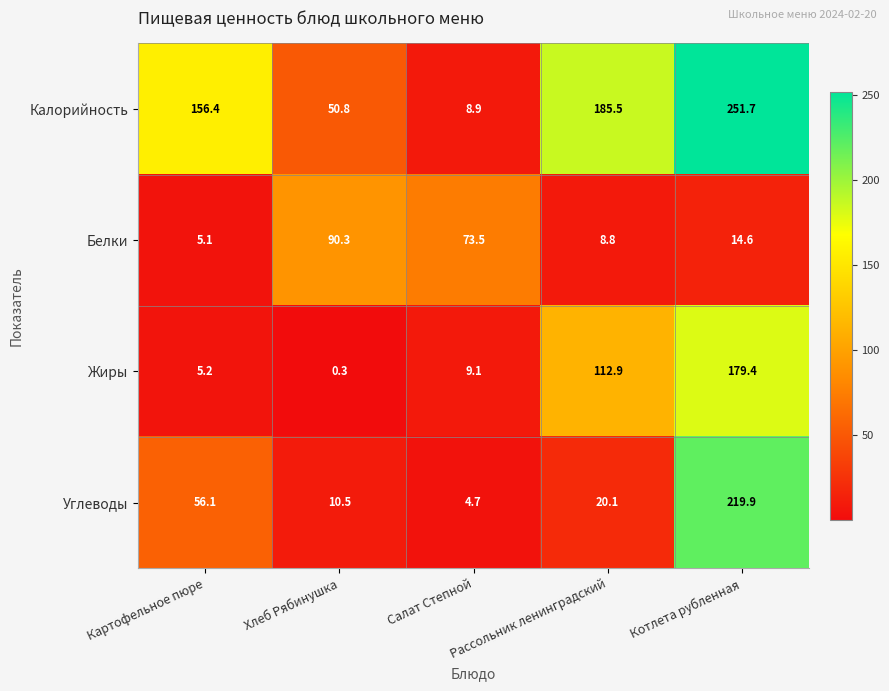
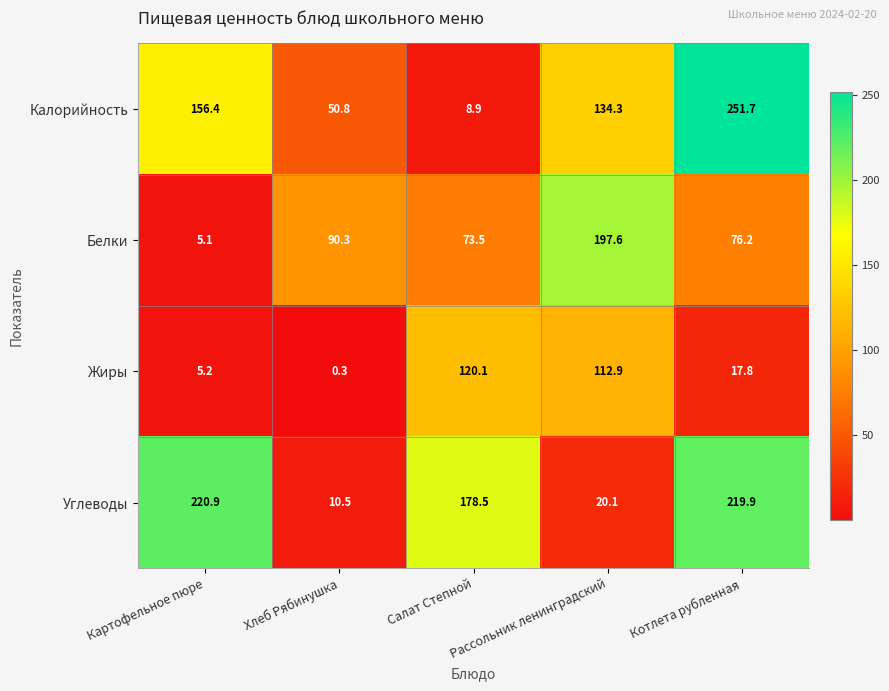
Калорийность, Рассольник ленинградский: 185.5 -> 134.3
Белки, Рассольник ленинградский: 8.8 -> 197.6
Белки, Котлета рубленная: 14.6 -> 76.2
Жиры, Салат Степной: 9.1 -> 120.1
Жиры, Котлета рубленная: 179.4 -> 17.8
Углеводы, Картофельное пюре: 56.1 -> 220.9
Углеводы, Салат Степной: 4.7 -> 178.5
